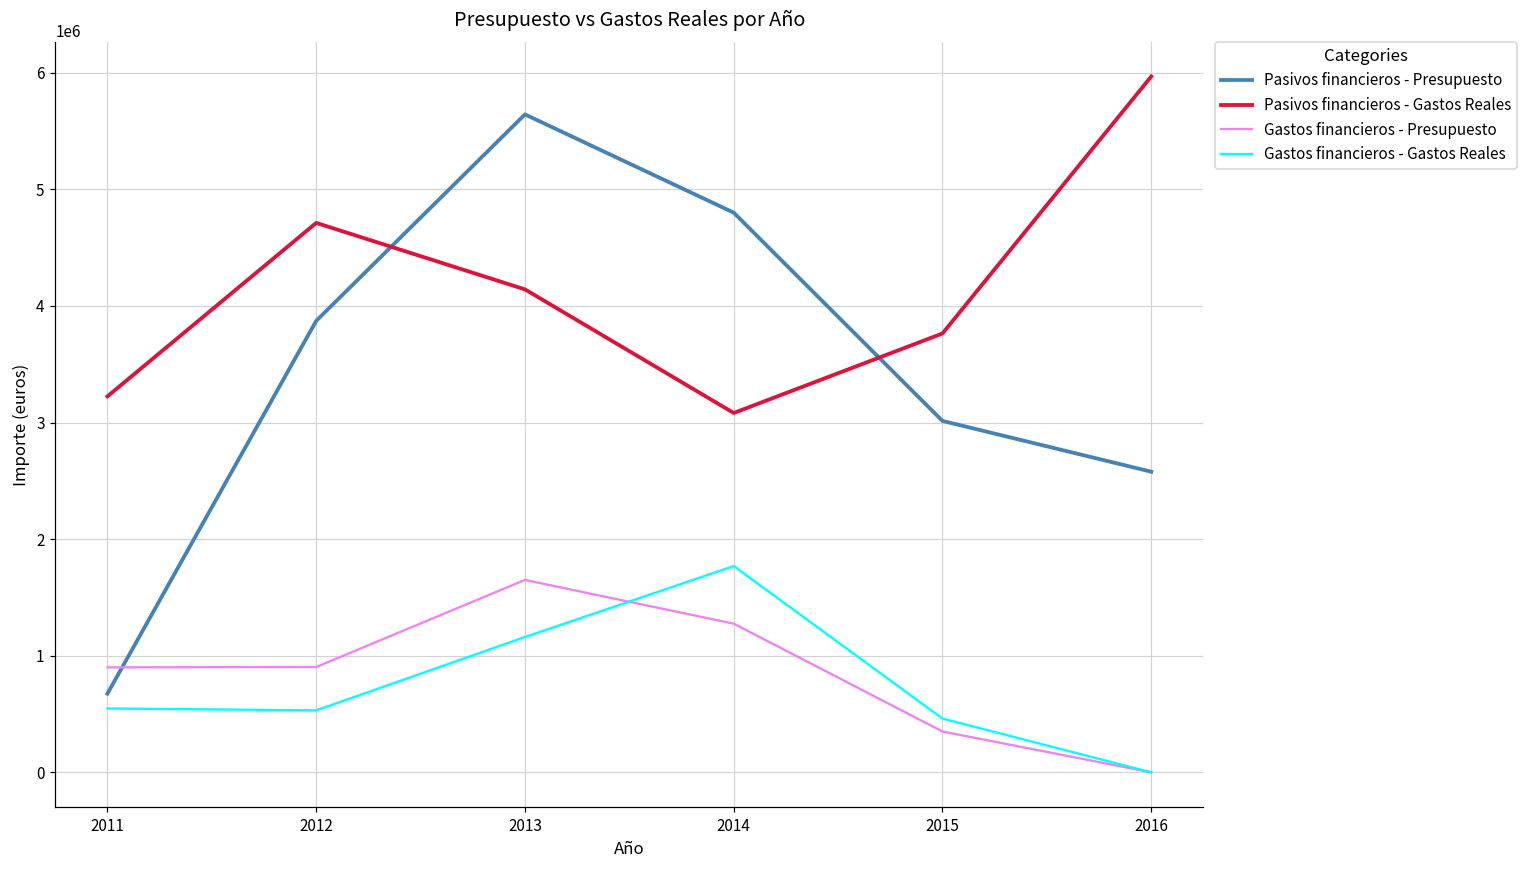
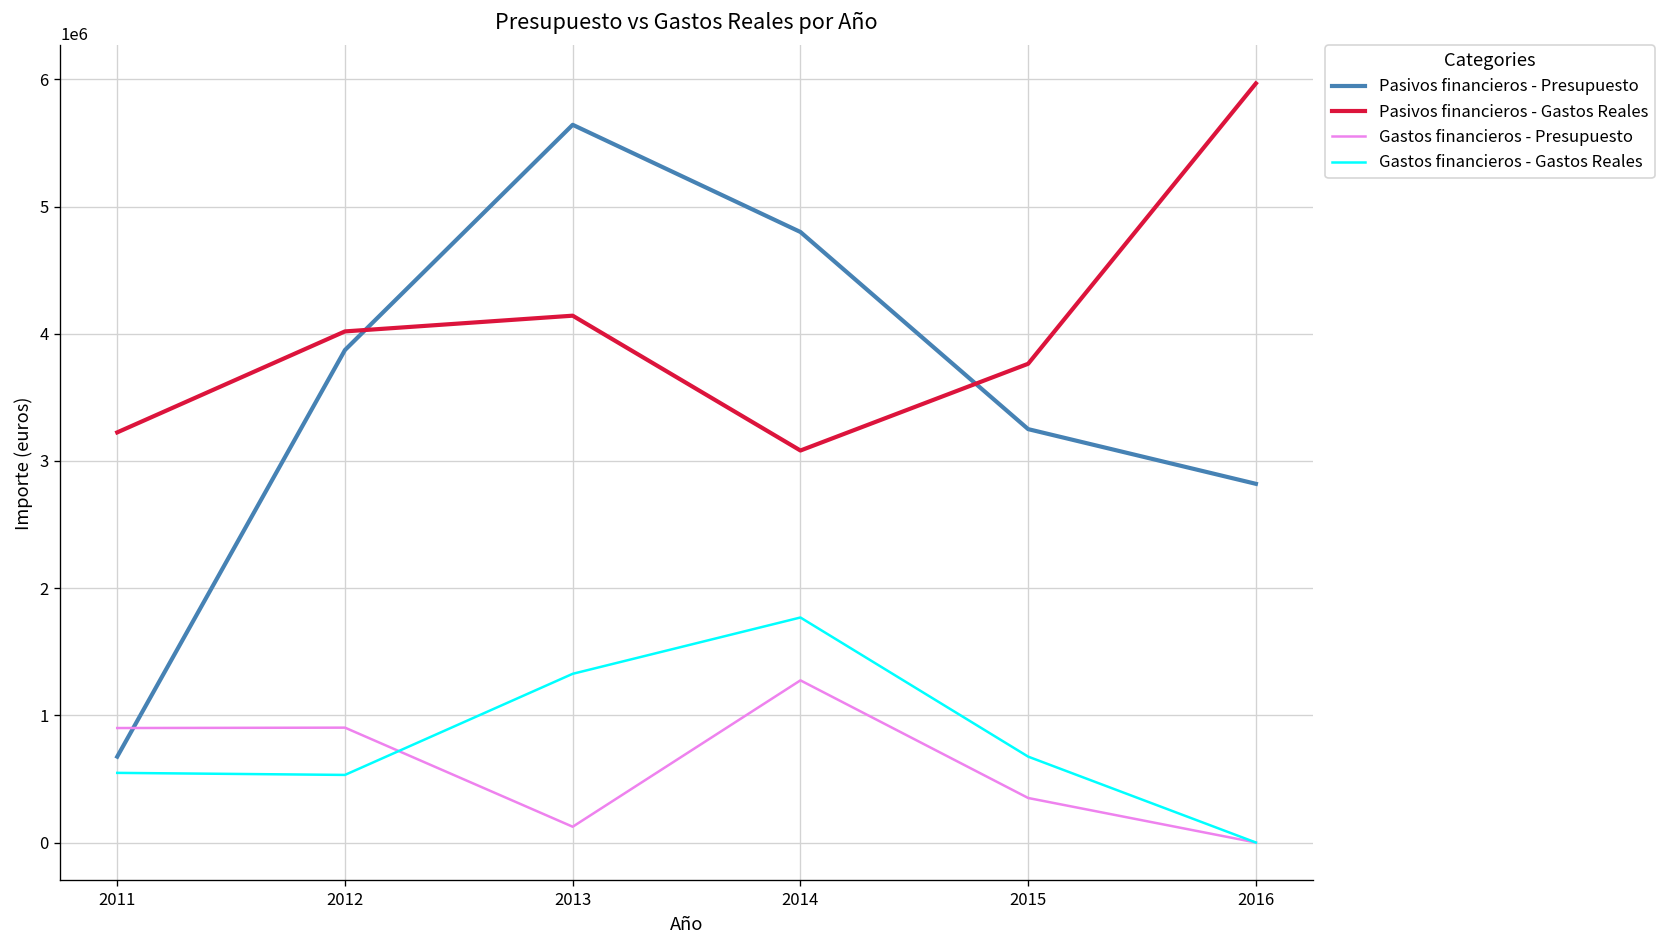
Pasivos financieros - Gastos Reales, 2012: 4710000 -> 4020000
Gastos financieros - Presupuesto, 2013: 1650000 -> 120000
Gastos financieros - Gastos Reales, 2013: 1160000 -> 1330000
Pasivos financieros - Presupuesto, 2015: 3010000 -> 3250000
Gastos financieros - Gastos Reales, 2015: 460000 -> 680000
Pasivos financieros - Presupuesto, 2016: 2580000 -> 2820000
